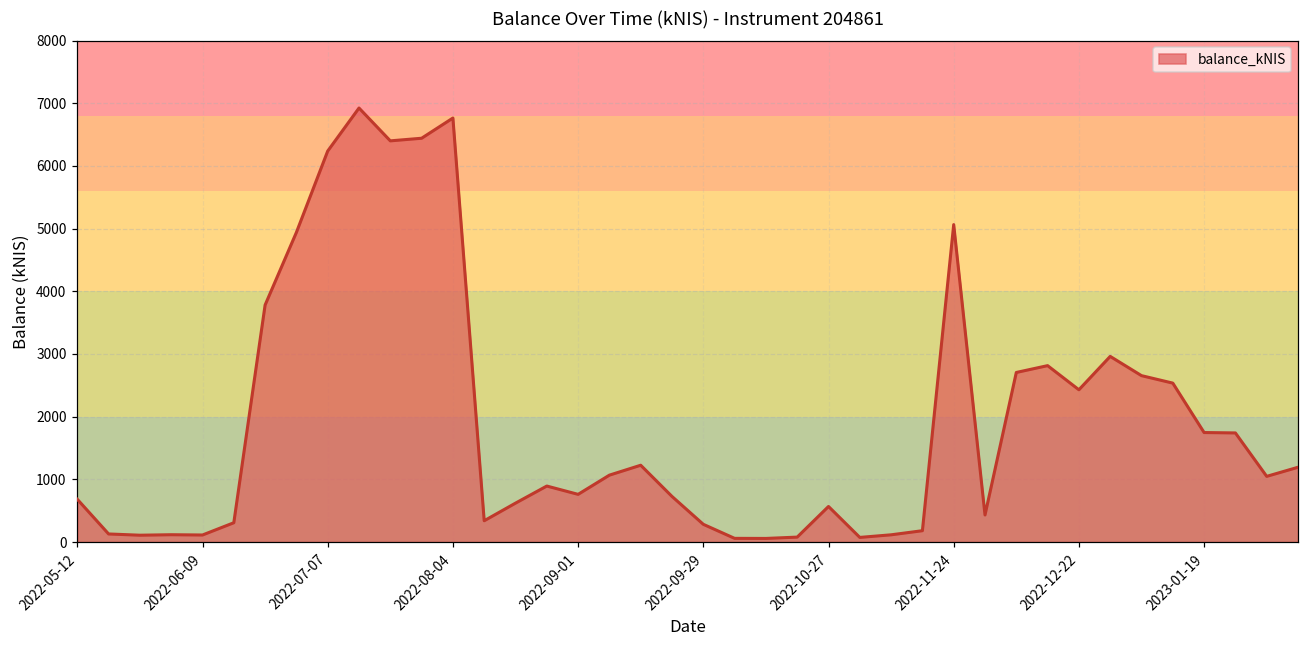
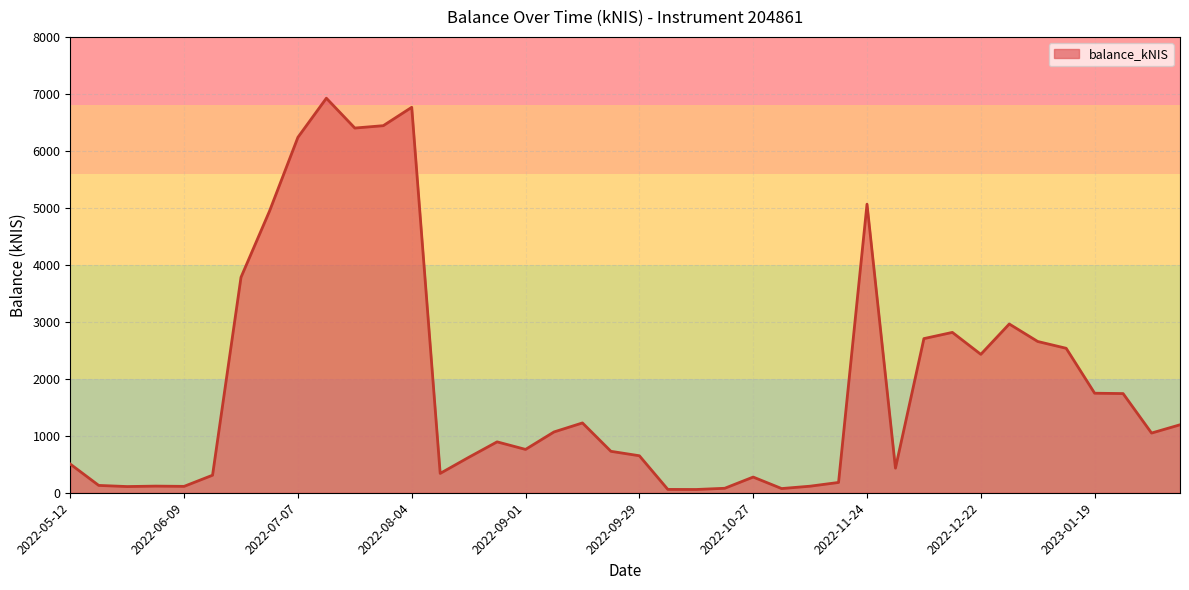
2022-05-12: 700 -> 500
2022-09-29: 300 -> 600
2022-10-27: 600 -> 300
